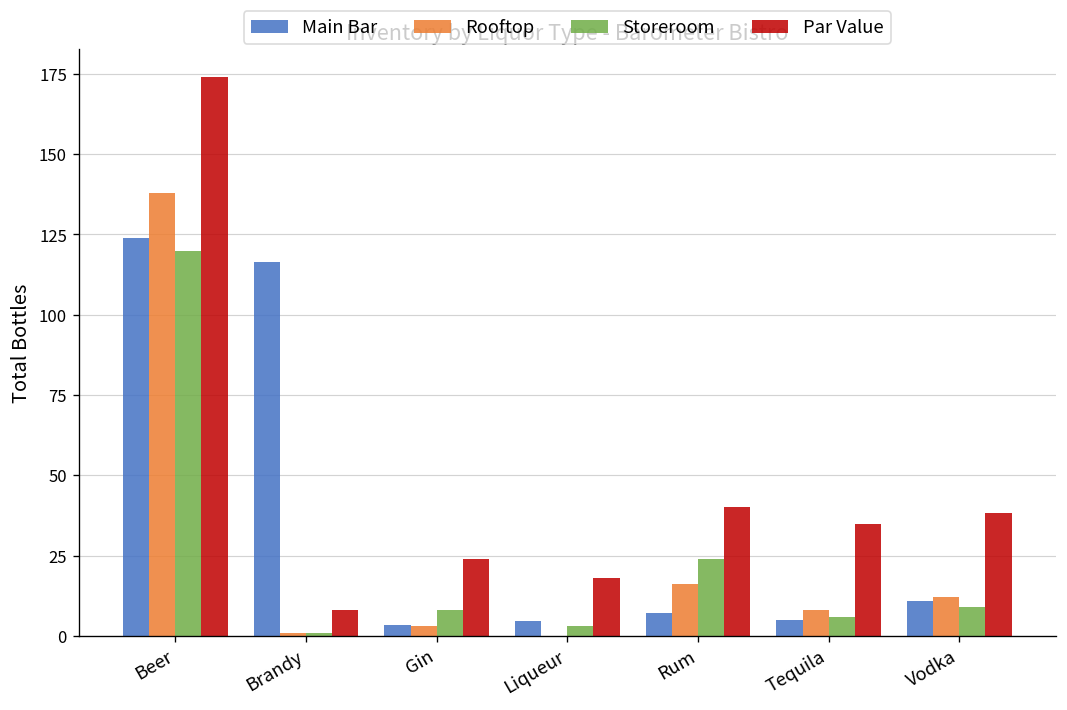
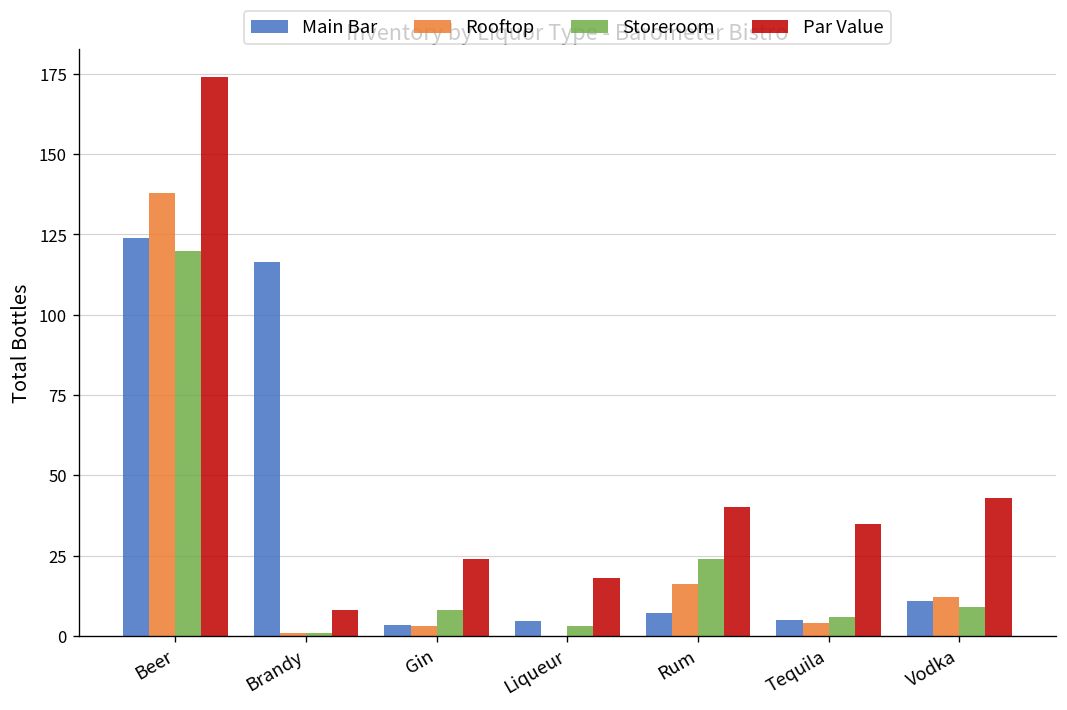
Rooftop, Tequila: 8 -> 4
Par Value, Vodka: 38 -> 43
